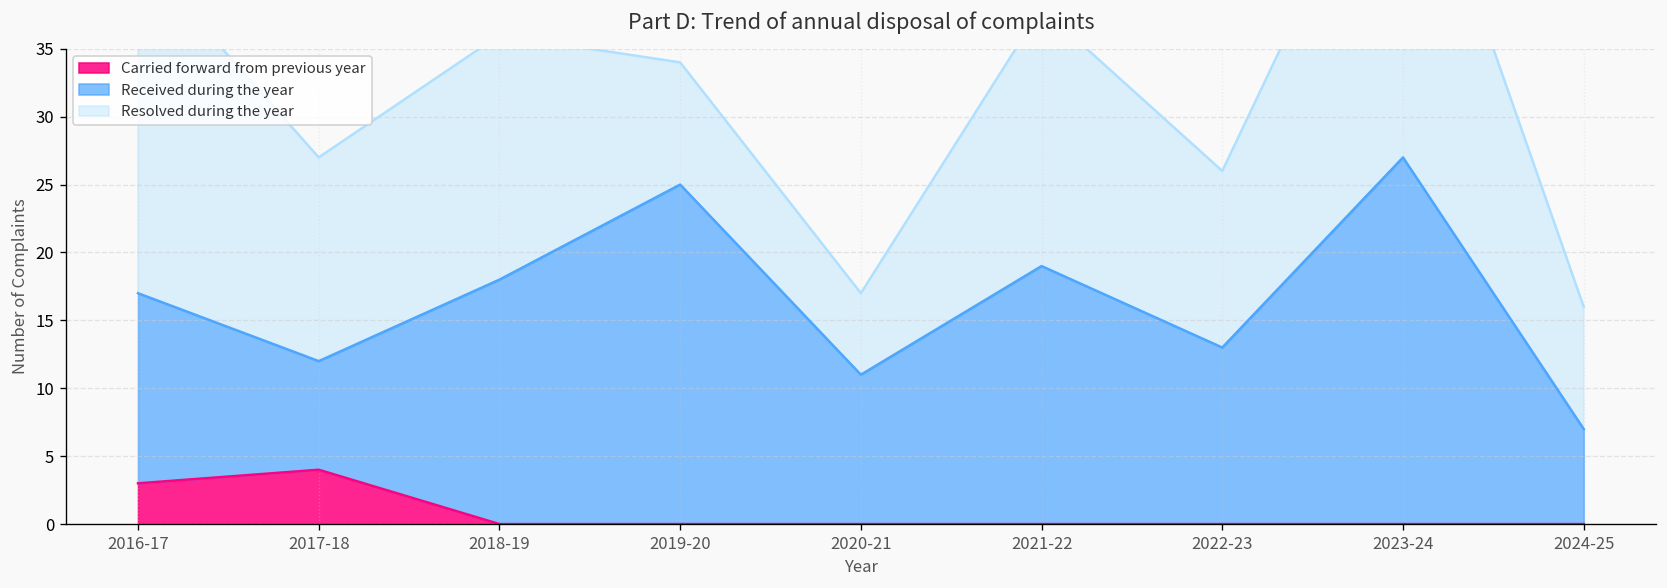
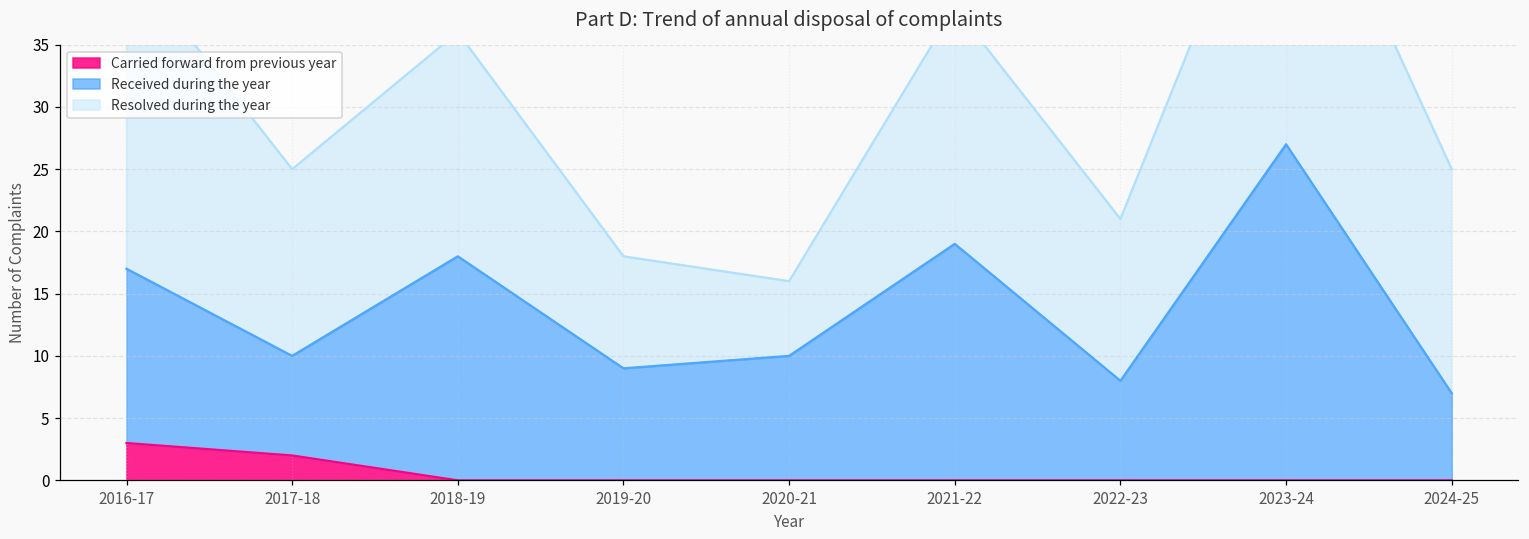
Carried forward from previous year, 2017-18: 4 -> 2
Received during the year, 2019-20: 25 -> 9
Received during the year, 2020-21: 11 -> 10
Received during the year, 2022-23: 13 -> 8
Resolved during the year, 2024-25: 9 -> 18
